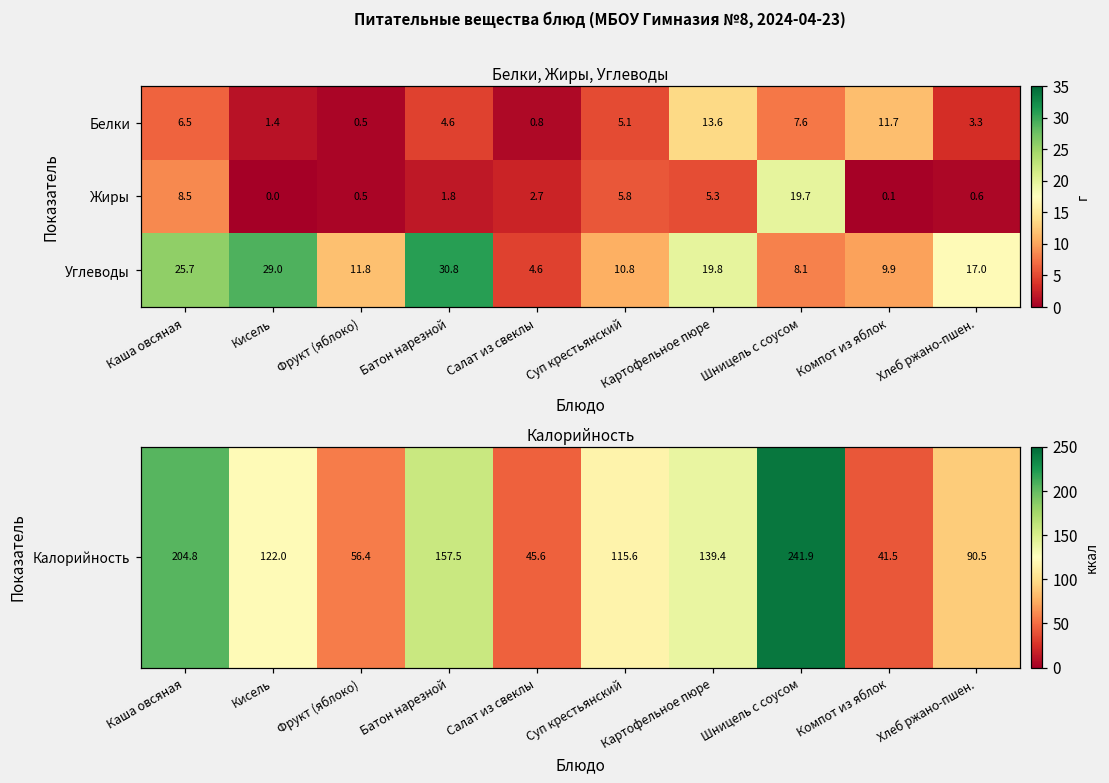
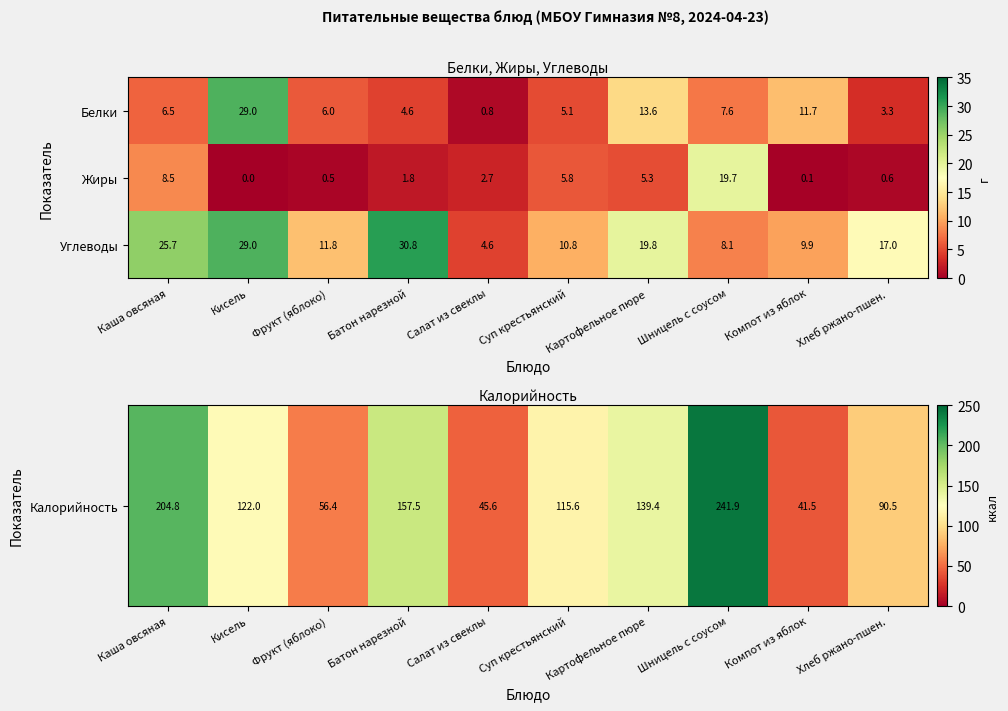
Белки, Жиры, Углеводы, Белки, Кисель: 1.4 -> 29.0
Белки, Жиры, Углеводы, Белки, Фрукт (яблоко): 0.5 -> 6.0
